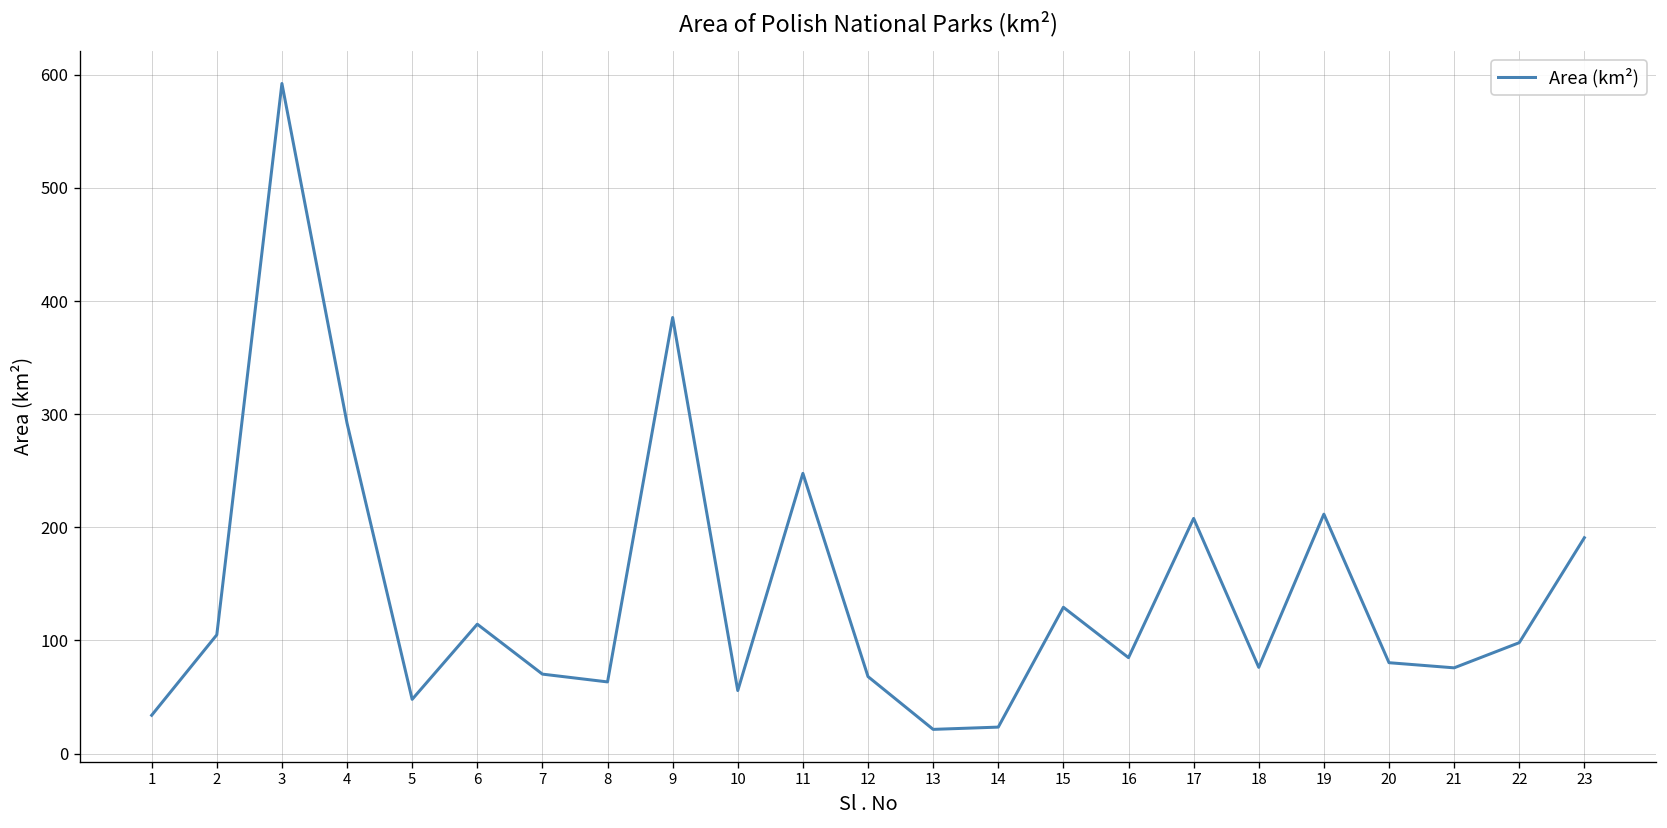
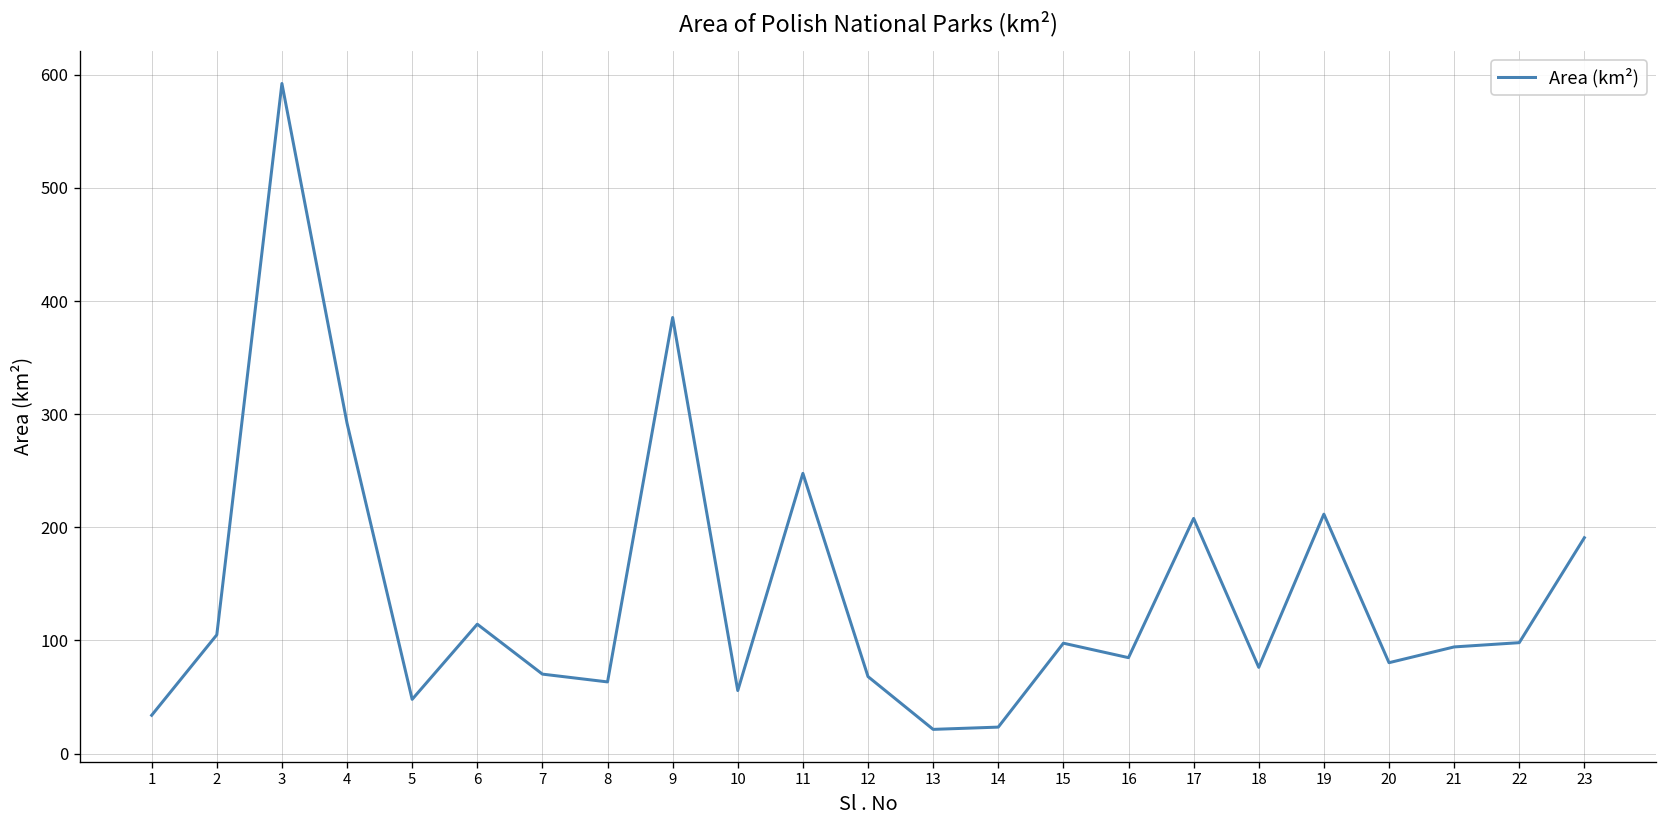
15: 130 -> 100
21: 80 -> 90
